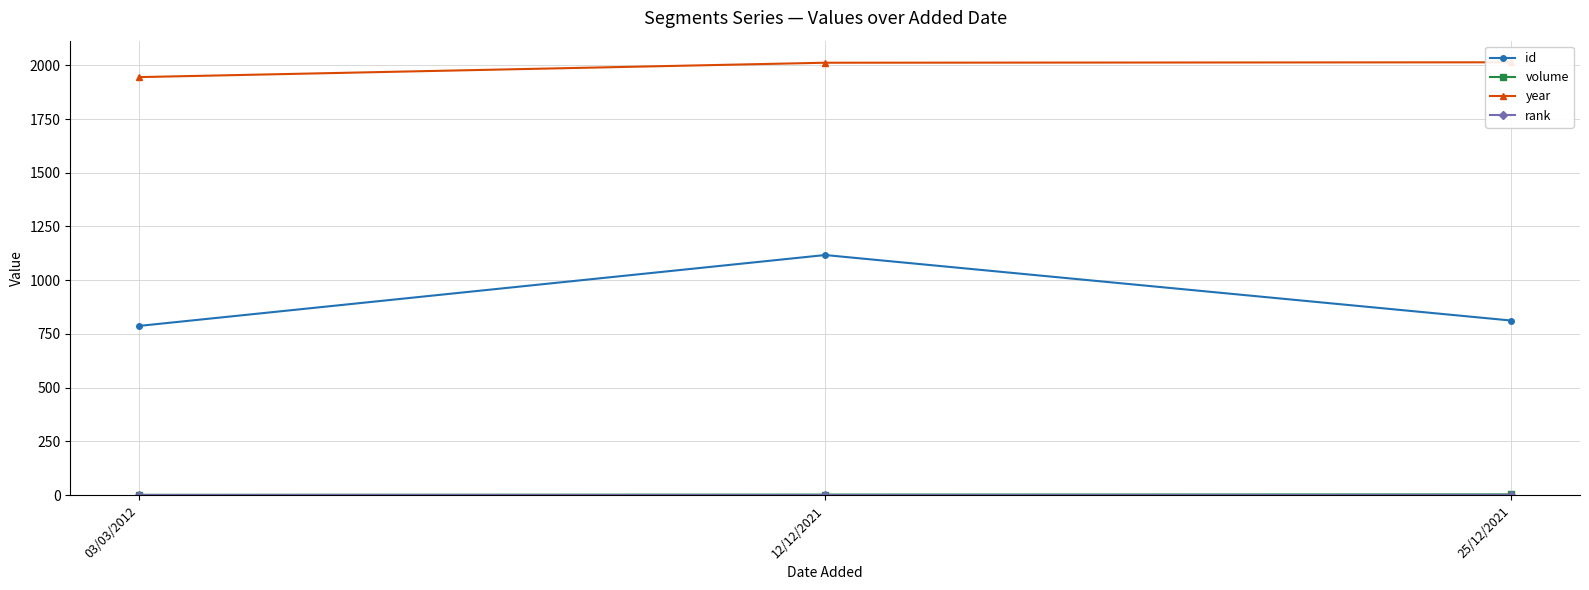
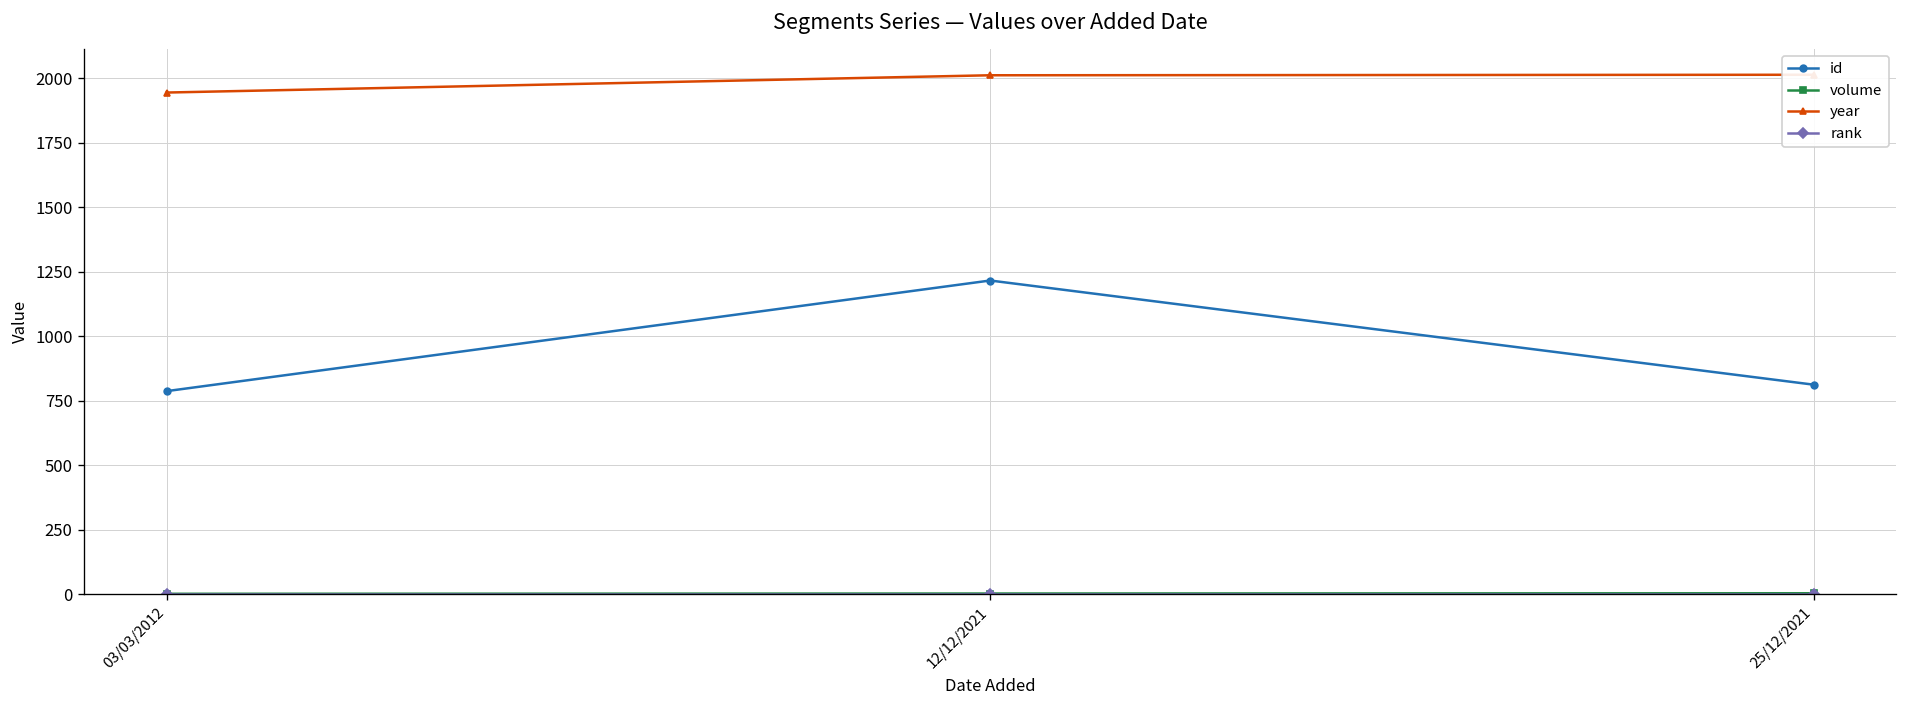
id, 12/12/2021: 1120 -> 1220
